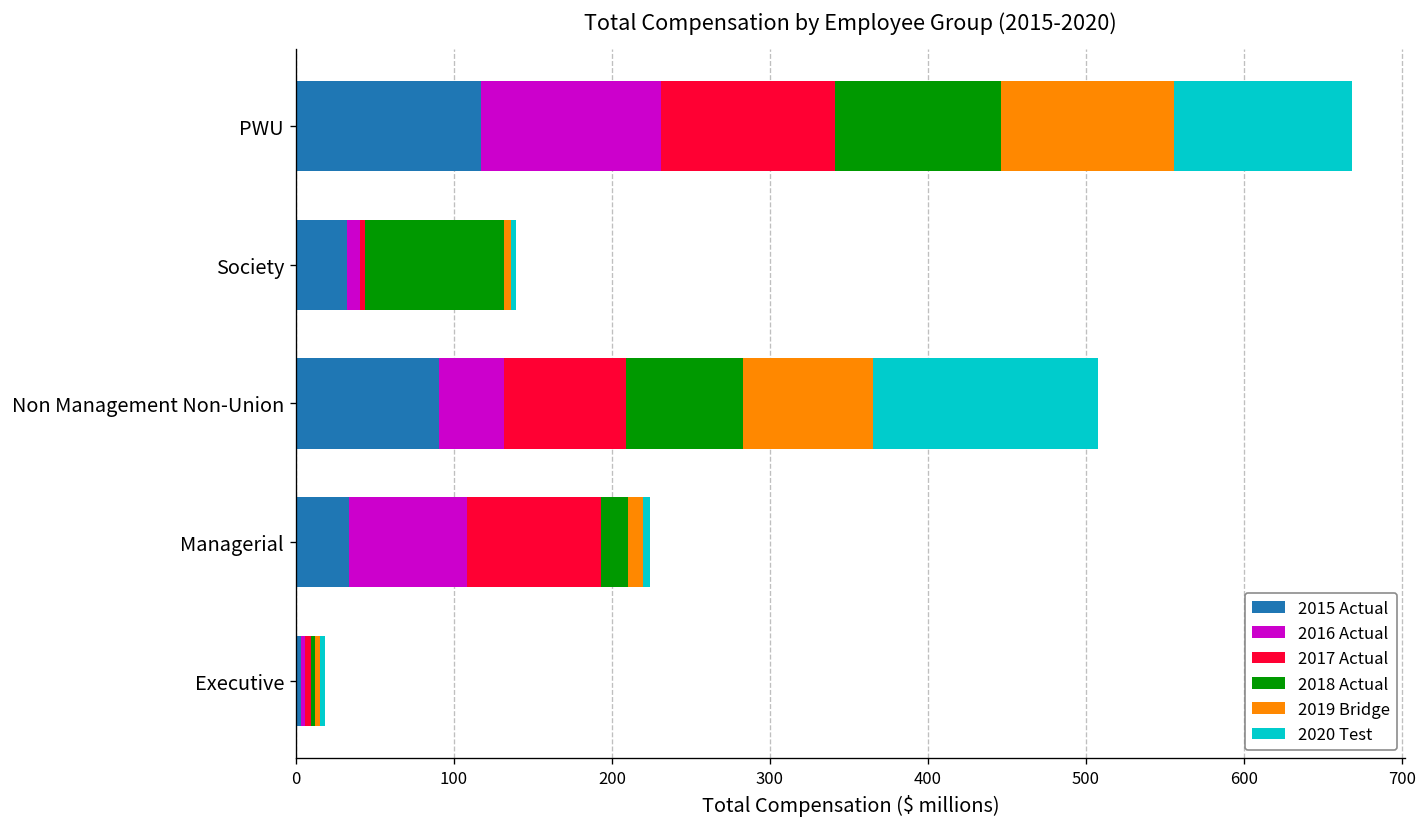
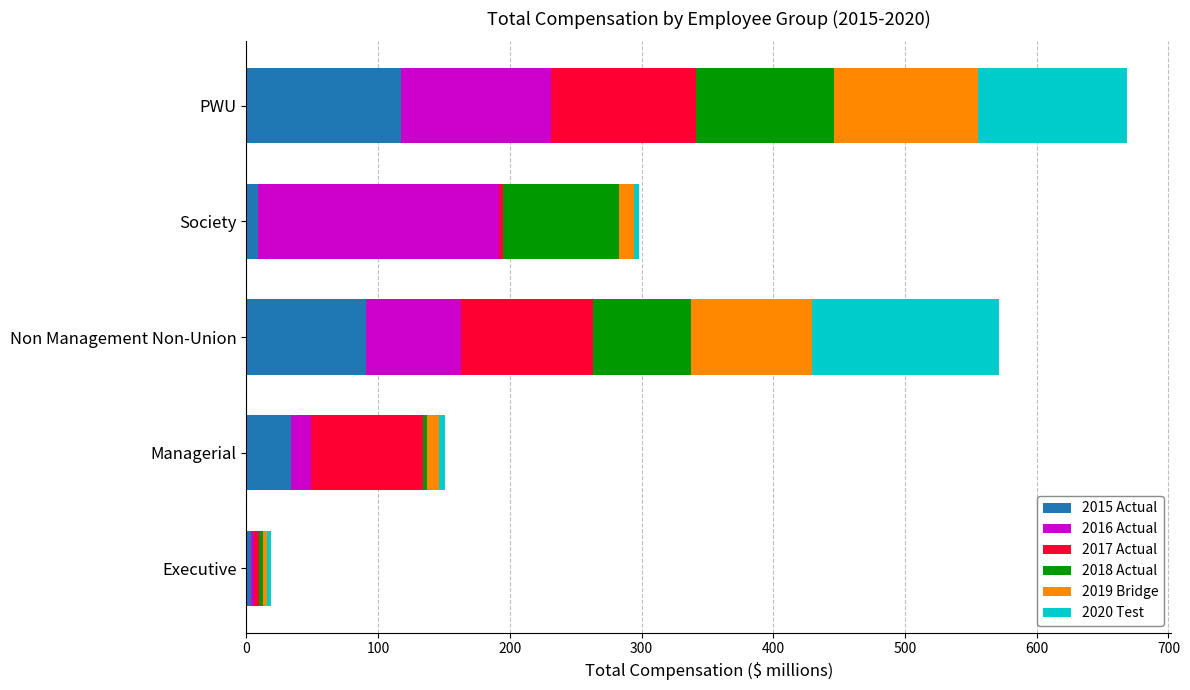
2015 Actual, Society: 32 -> 8
2016 Actual, Society: 9 -> 183
2019 Bridge, Society: 4 -> 11
2016 Actual, Non Management Non-Union: 41 -> 72
2017 Actual, Non Management Non-Union: 77 -> 100
2019 Bridge, Non Management Non-Union: 82 -> 92
2016 Actual, Managerial: 75 -> 15
2018 Actual, Managerial: 17 -> 3
